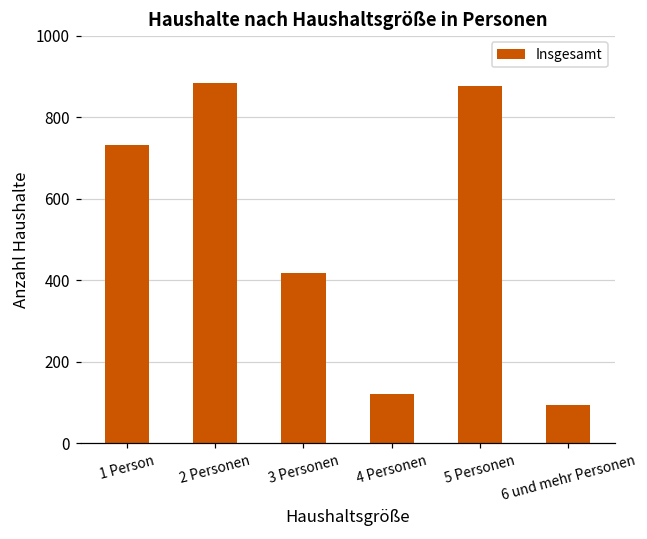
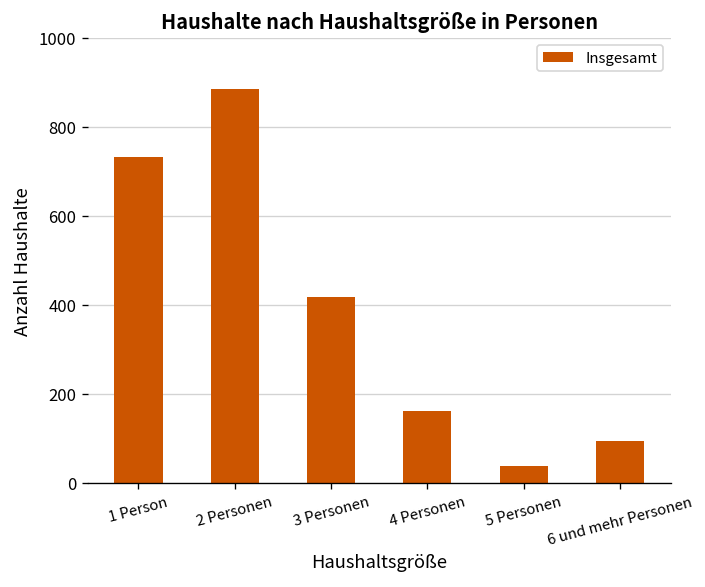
4 Personen: 120 -> 160
5 Personen: 880 -> 40
